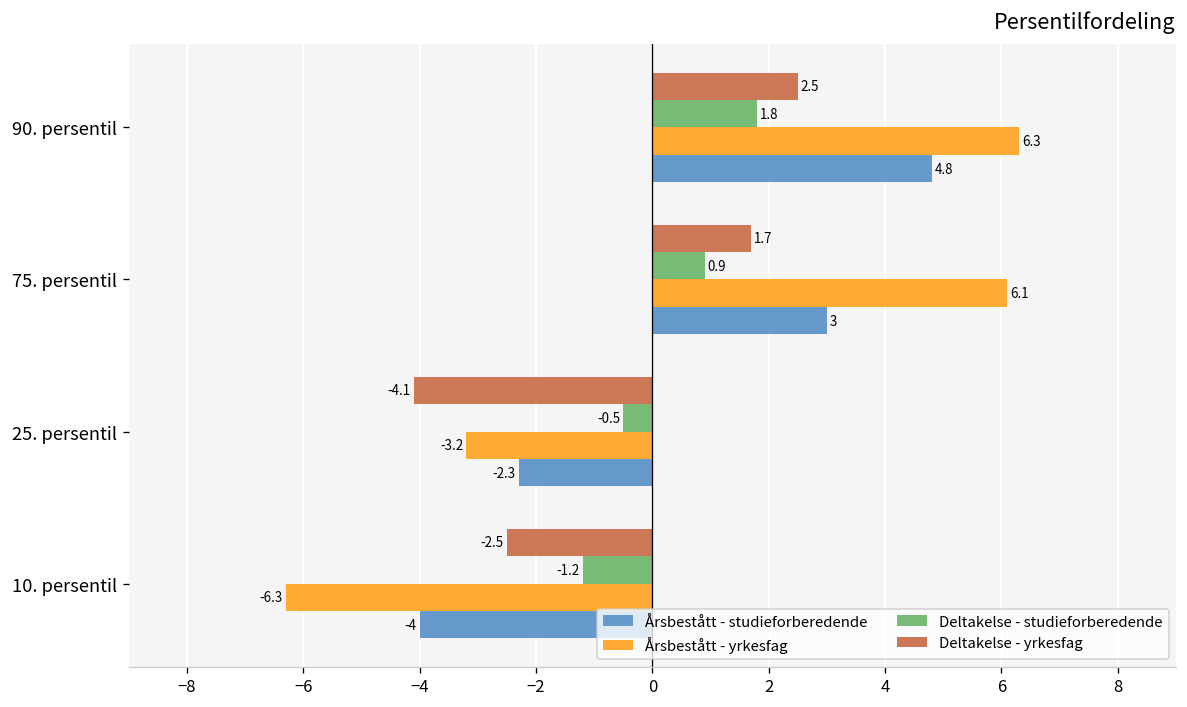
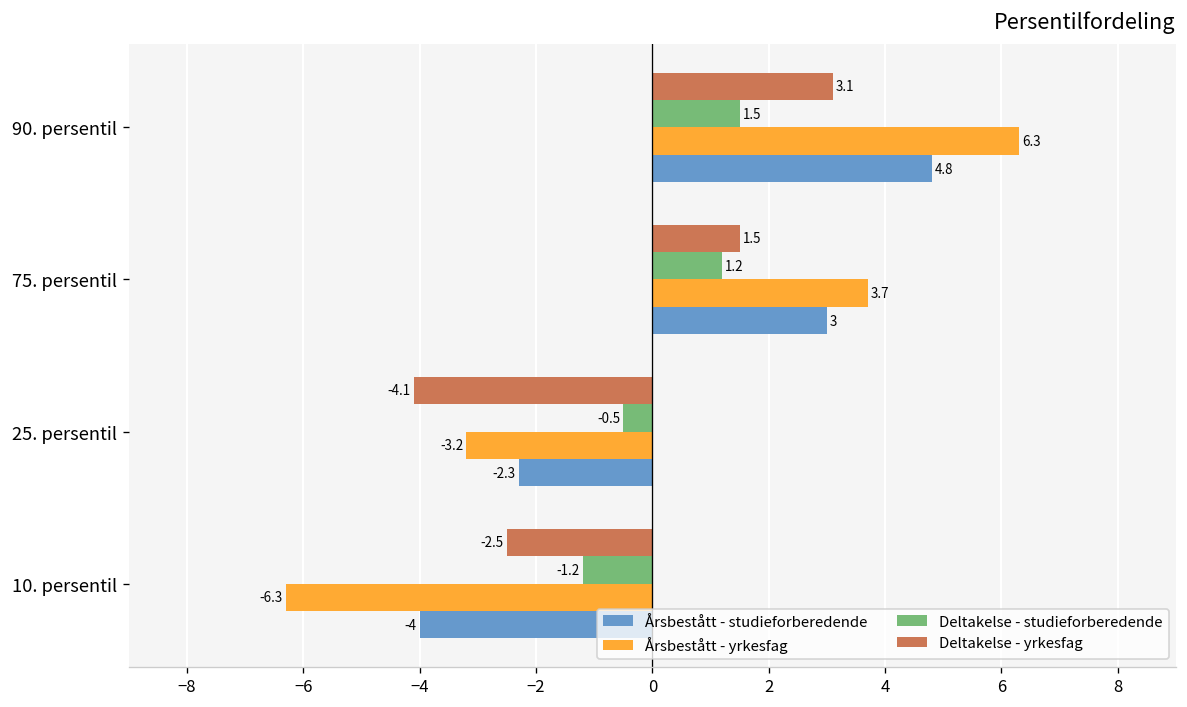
Deltakelse - yrkesfag, 90. persentil: 2.5 -> 3.1
Deltakelse - studieforberedende, 90. persentil: 1.8 -> 1.5
Deltakelse - yrkesfag, 75. persentil: 1.7 -> 1.5
Deltakelse - studieforberedende, 75. persentil: 0.9 -> 1.2
Årsbestått - yrkesfag, 75. persentil: 6.1 -> 3.7
